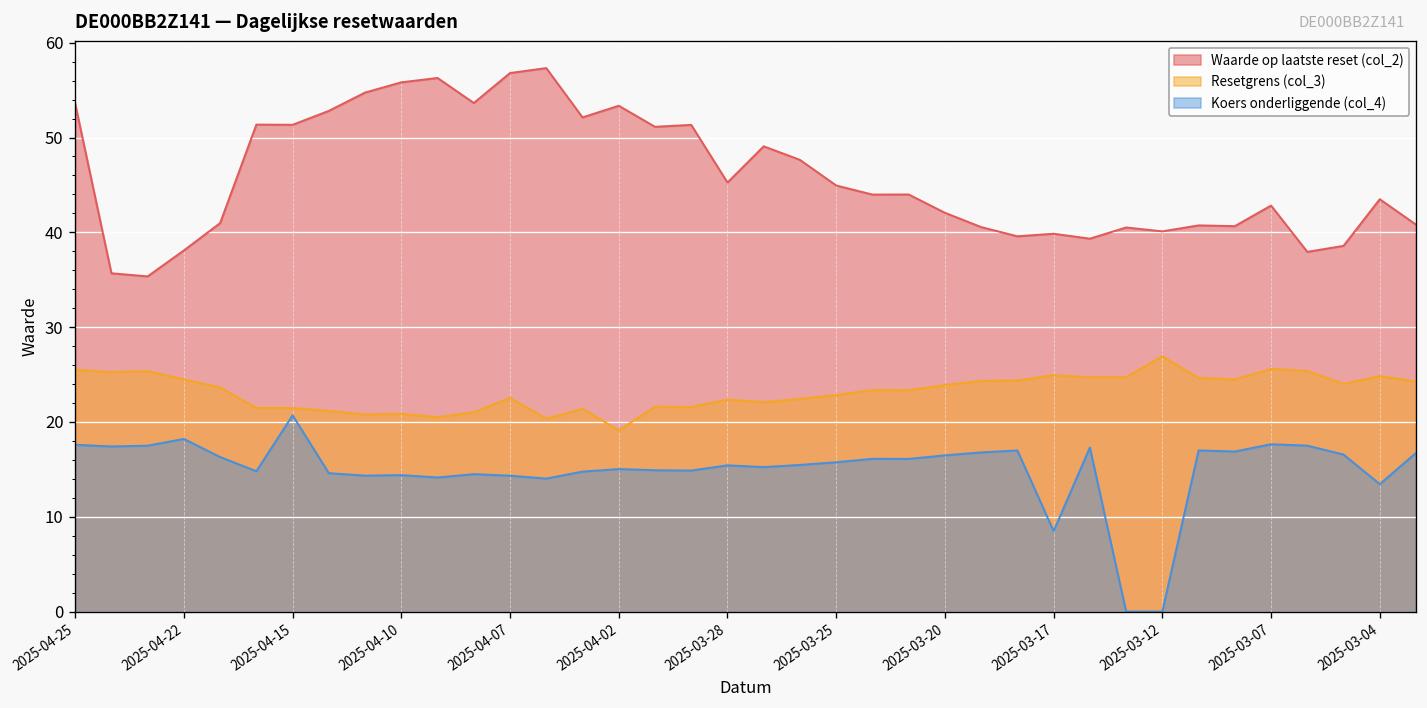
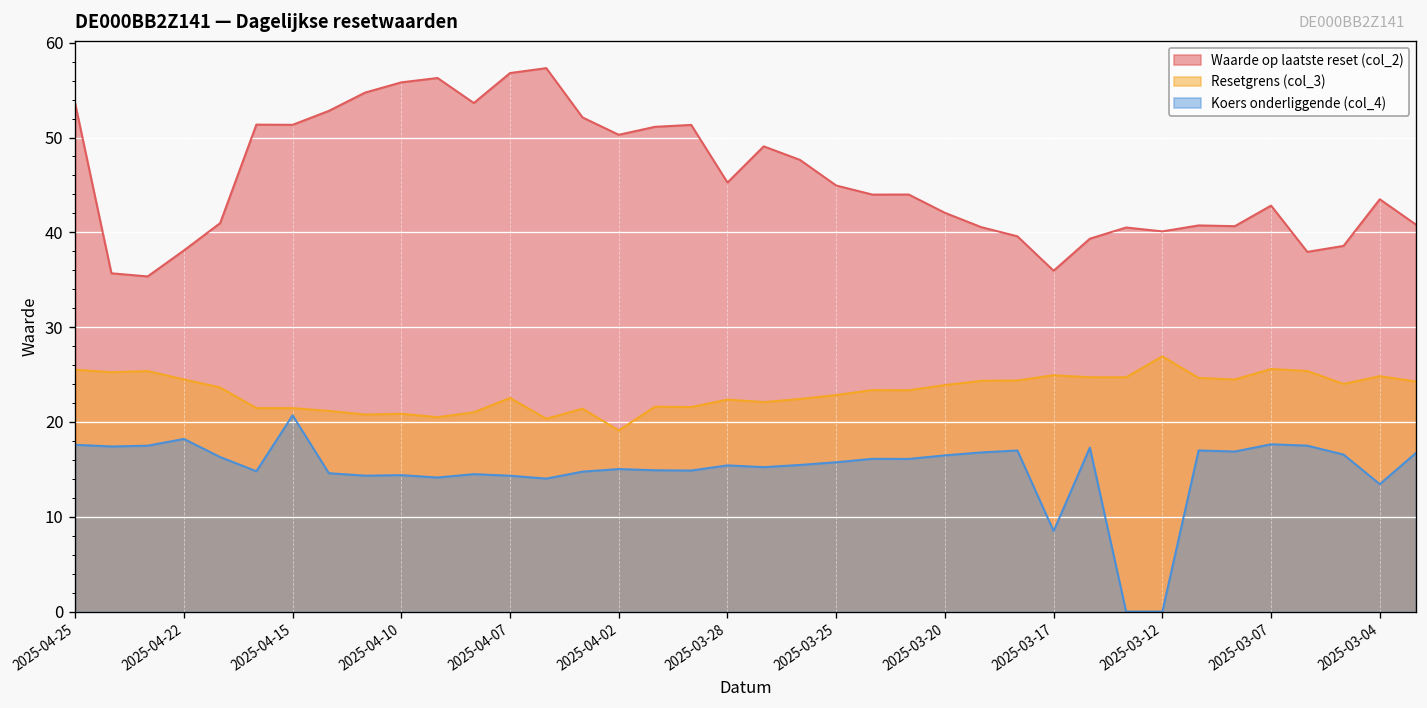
Waarde op laatste reset (col_2), 2025-04-02: 53 -> 50
Waarde op laatste reset (col_2), 2025-03-17: 40 -> 36
